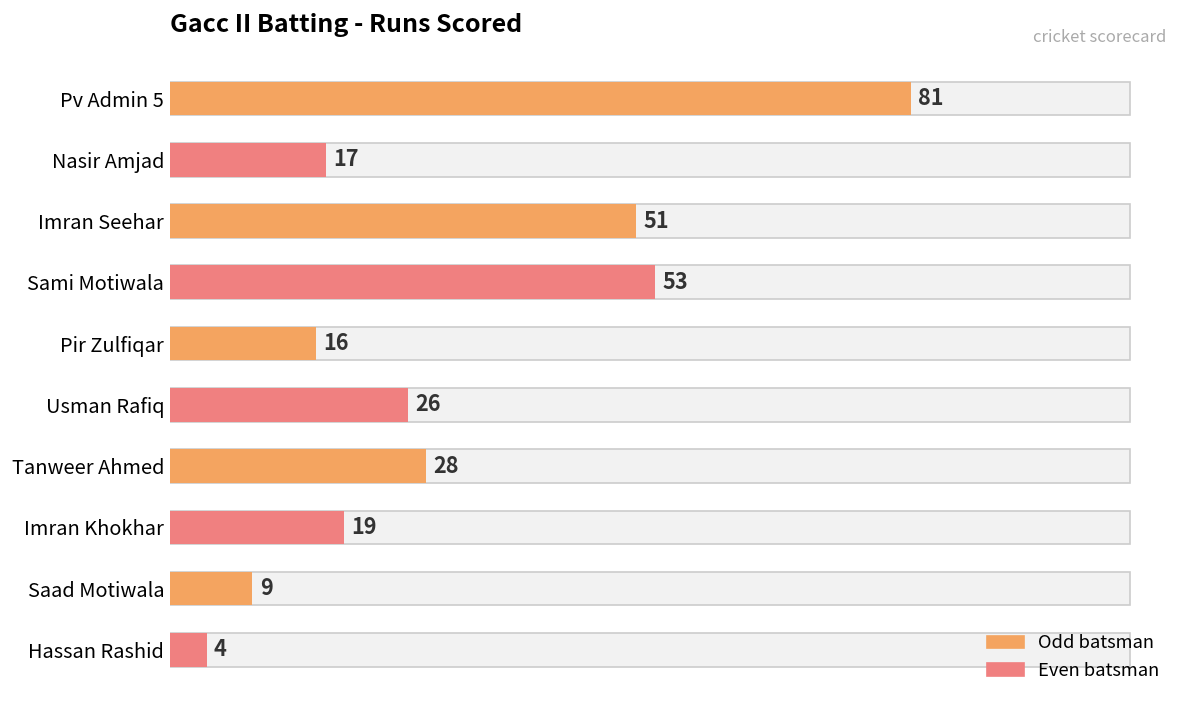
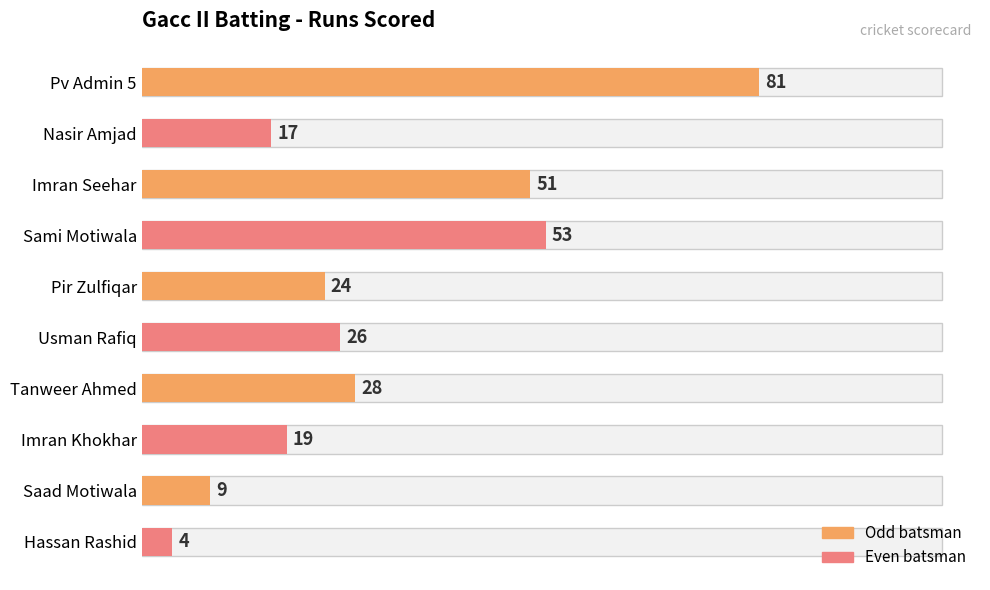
Pir Zulfiqar: 16 -> 24
